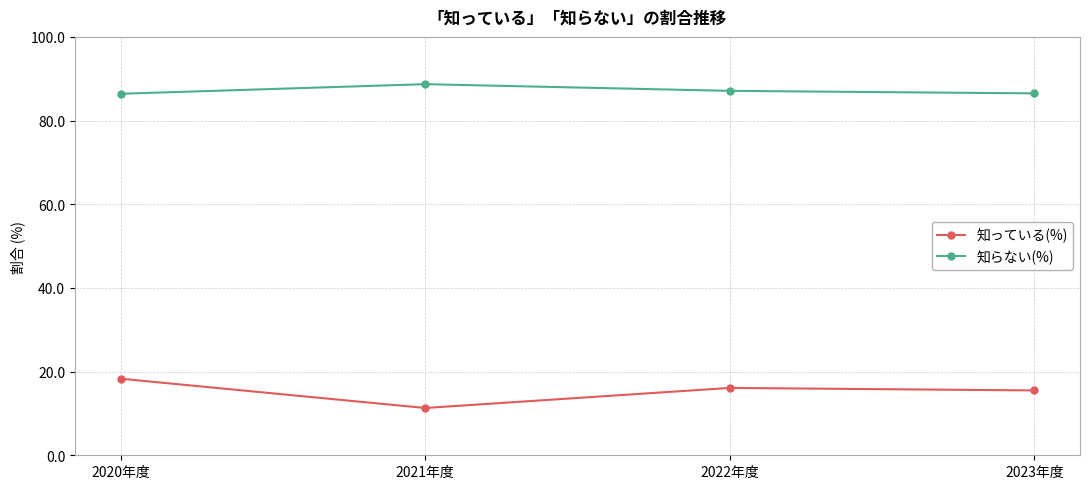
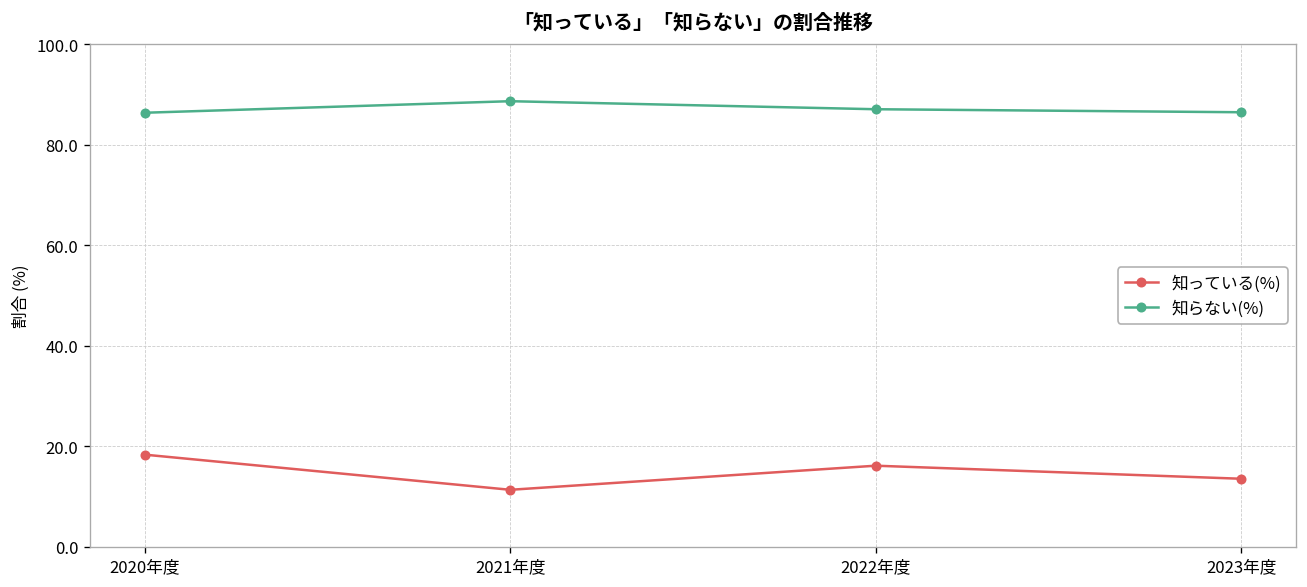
知っている(%), 2023年度: 16 -> 14
